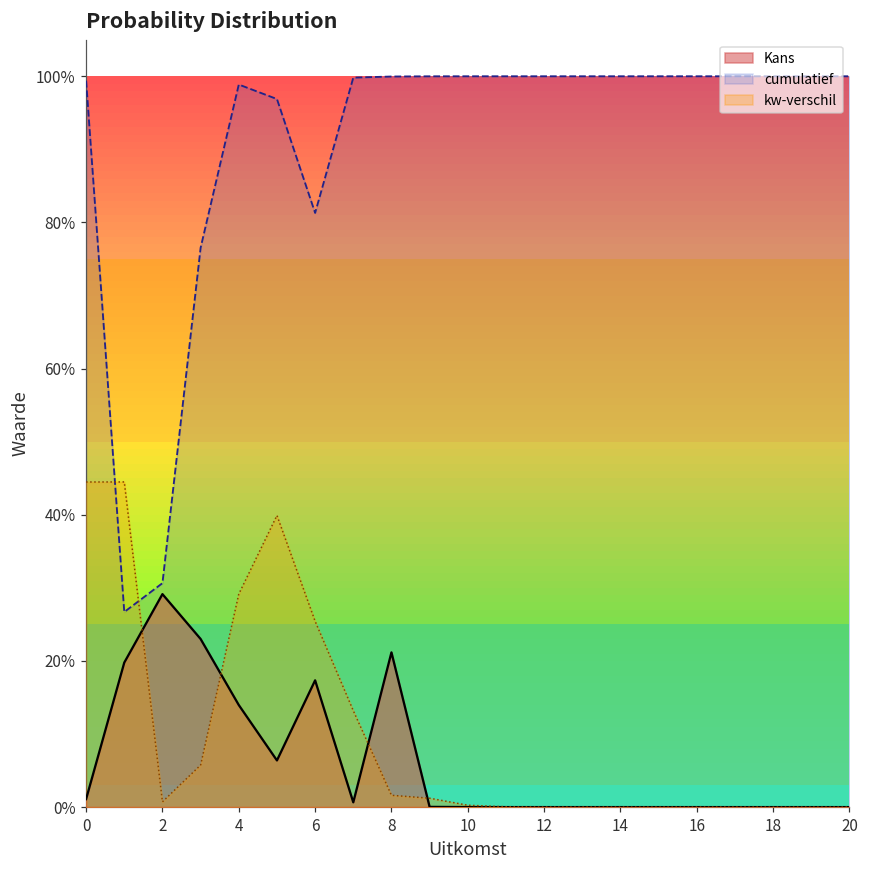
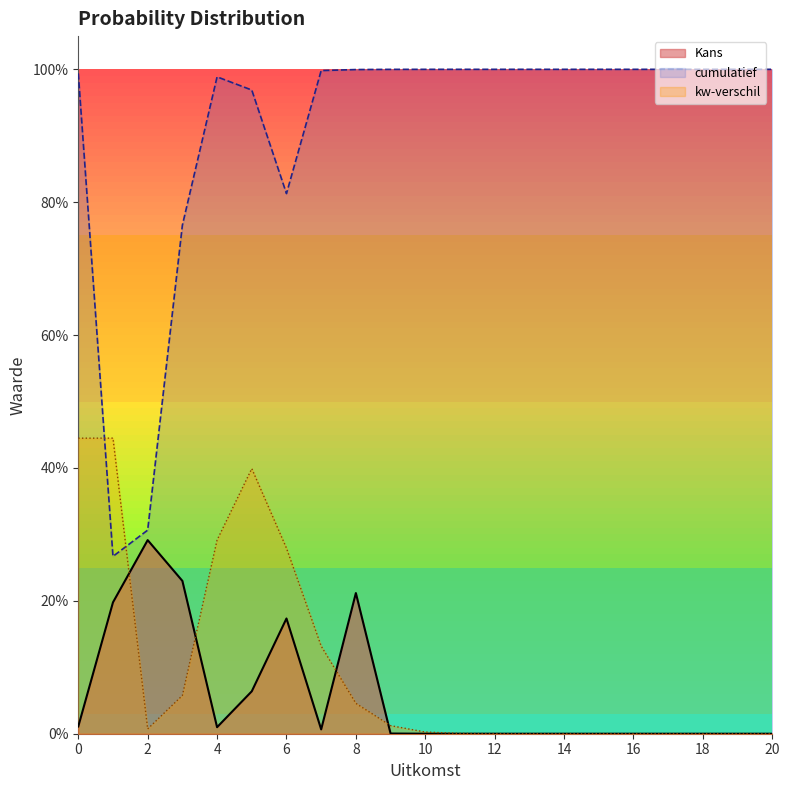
Kans, 4: 14% -> 1%
kw-verschil, 6: 25% -> 28%
kw-verschil, 8: 2% -> 5%
